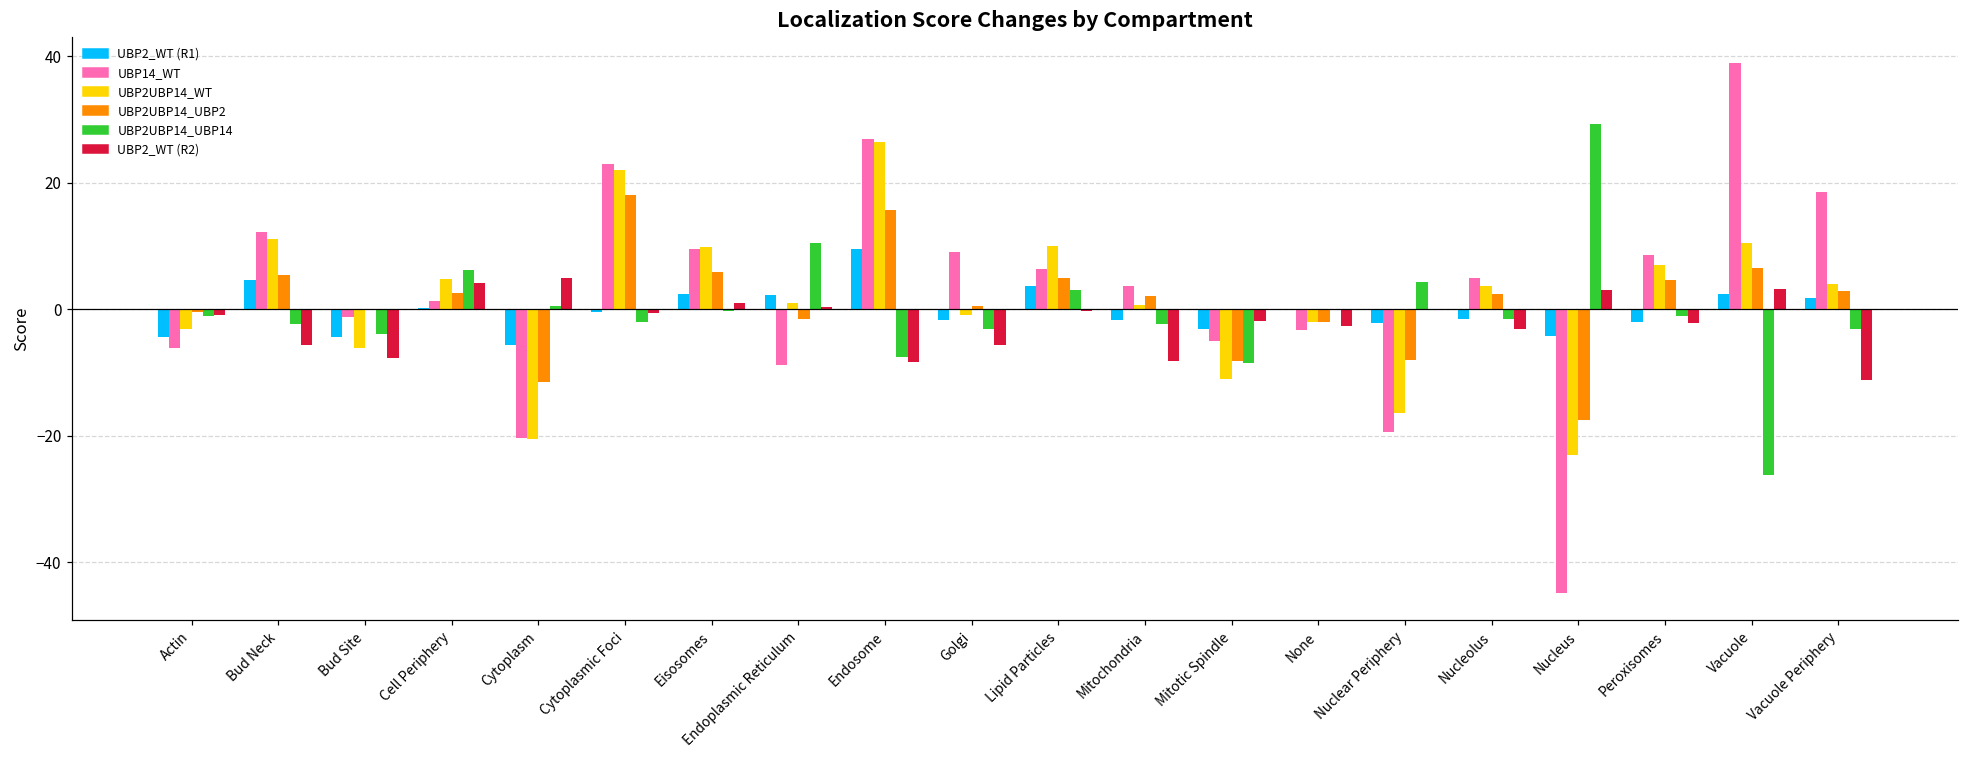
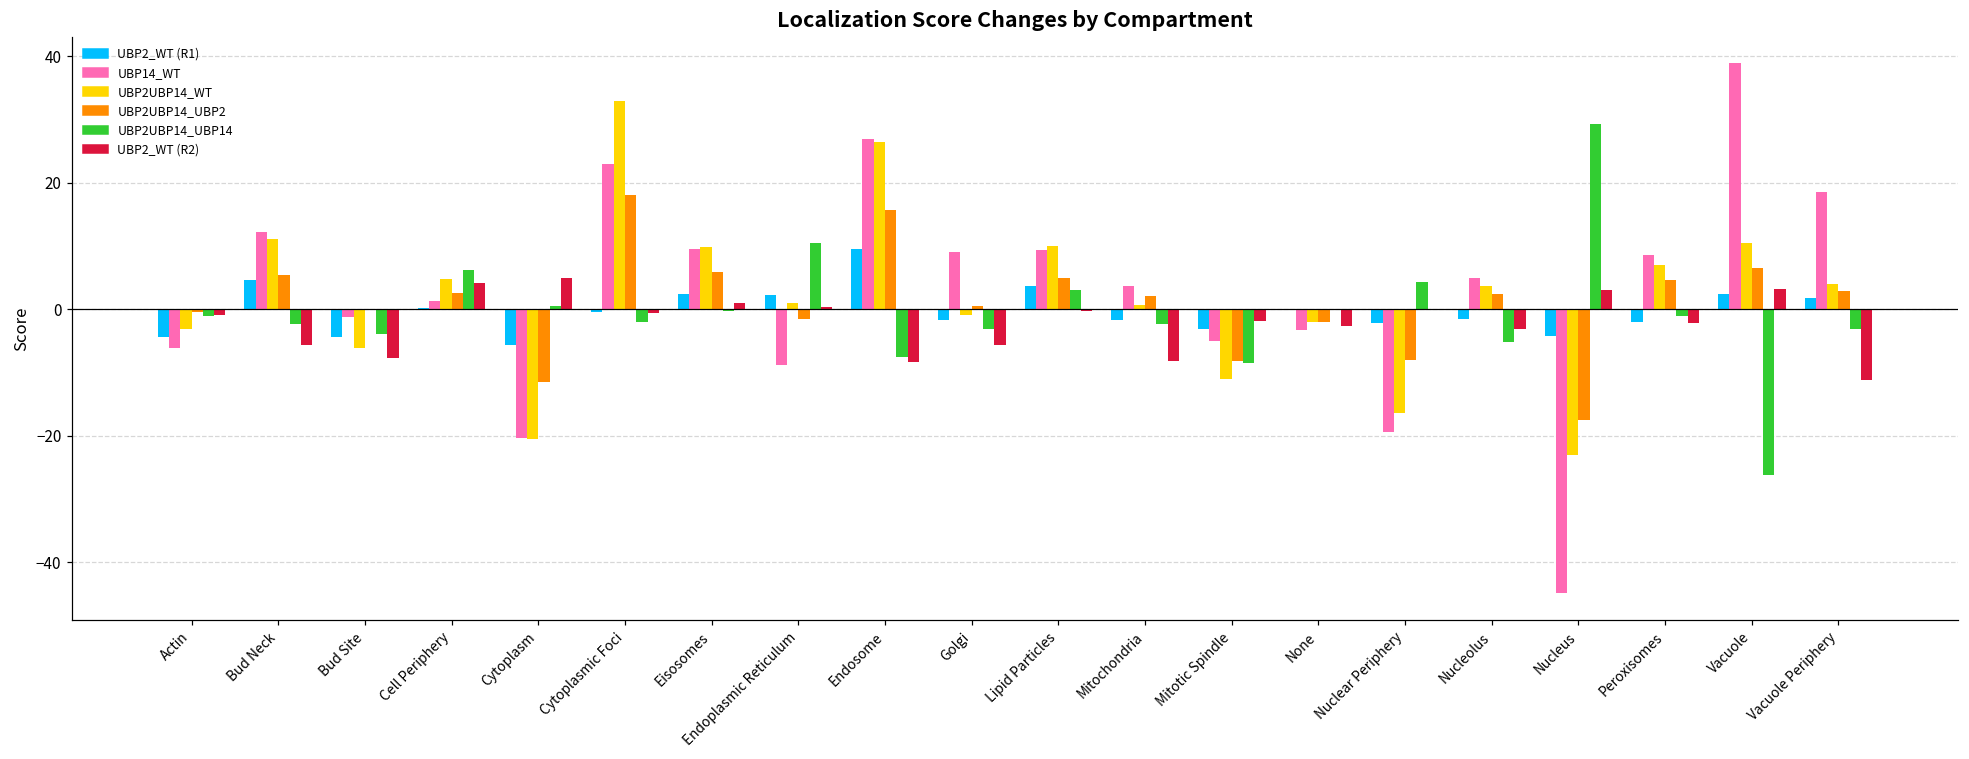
UBP2UBP14_WT, Cytoplasmic Foci: 22 -> 33
UBP14_WT, Lipid Particles: 6 -> 9
UBP2UBP14_UBP14, Nucleolus: -2 -> -5
